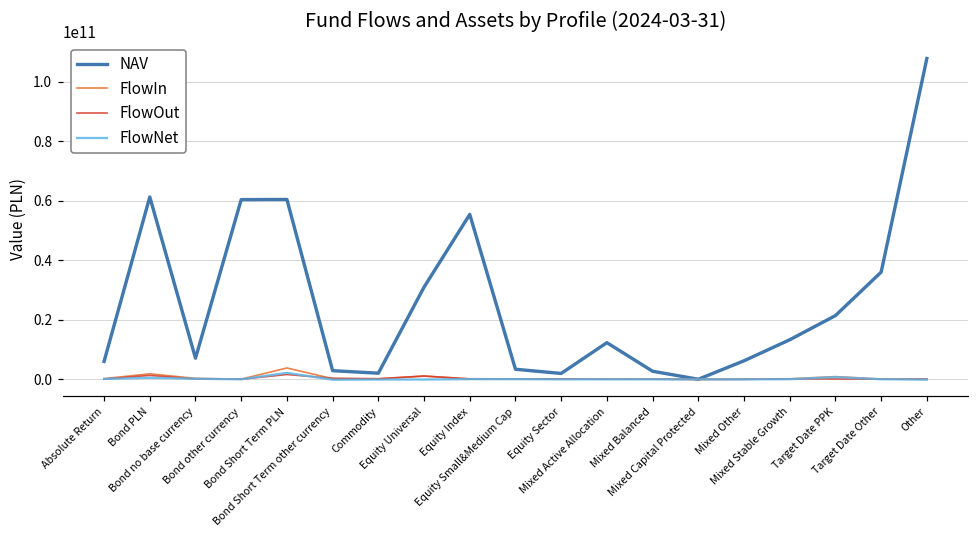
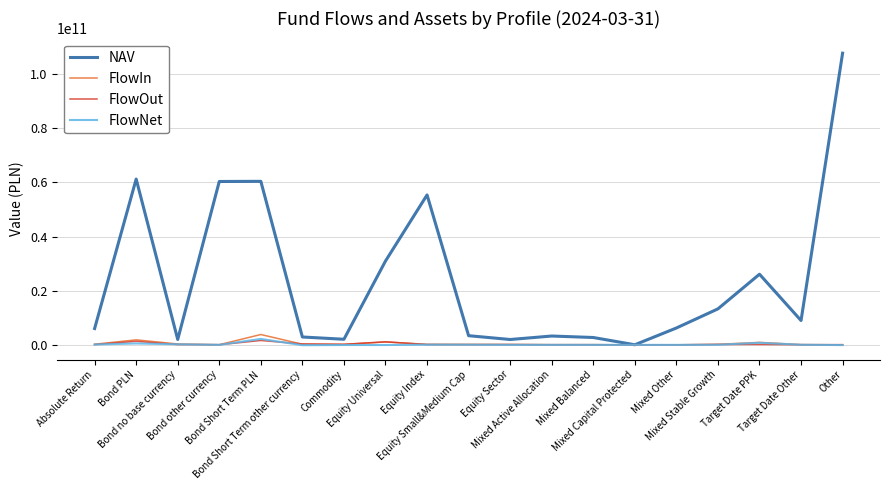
NAV, Bond no base currency: 7000000000 -> 2000000000
NAV, Mixed Active Allocation: 12000000000 -> 3000000000
NAV, Target Date PPK: 21000000000 -> 26000000000
NAV, Target Date Other: 36000000000 -> 9000000000
